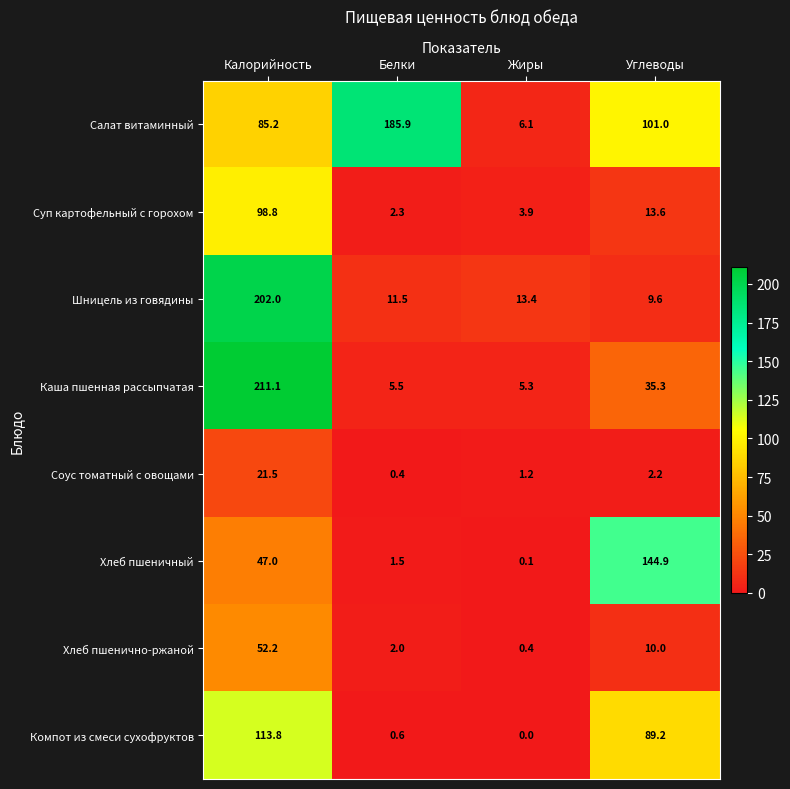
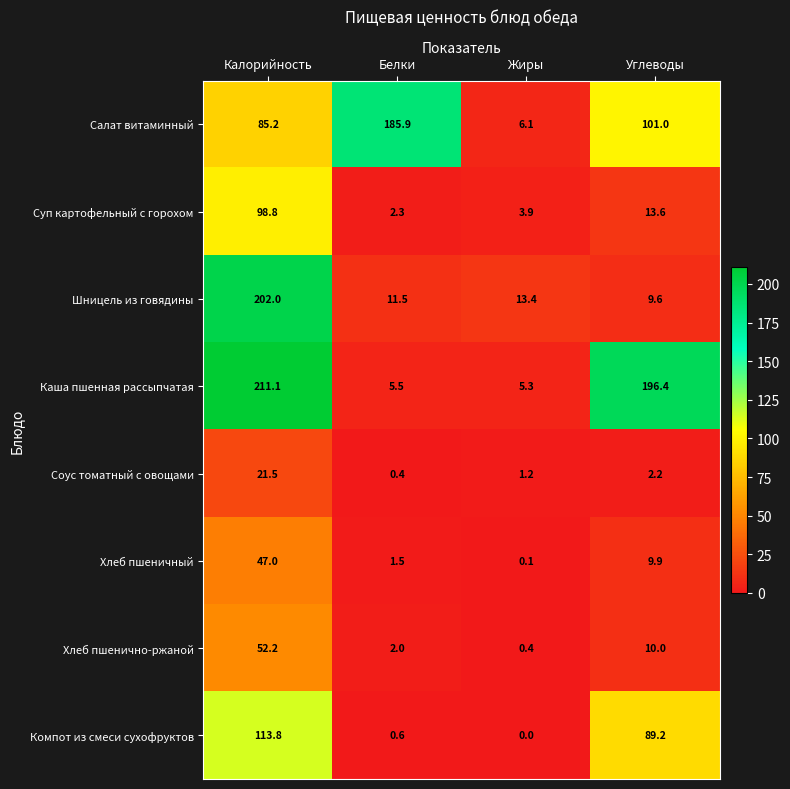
Каша пшенная рассыпчатая, Углеводы: 35.3 -> 196.4
Хлеб пшеничный, Углеводы: 144.9 -> 9.9
